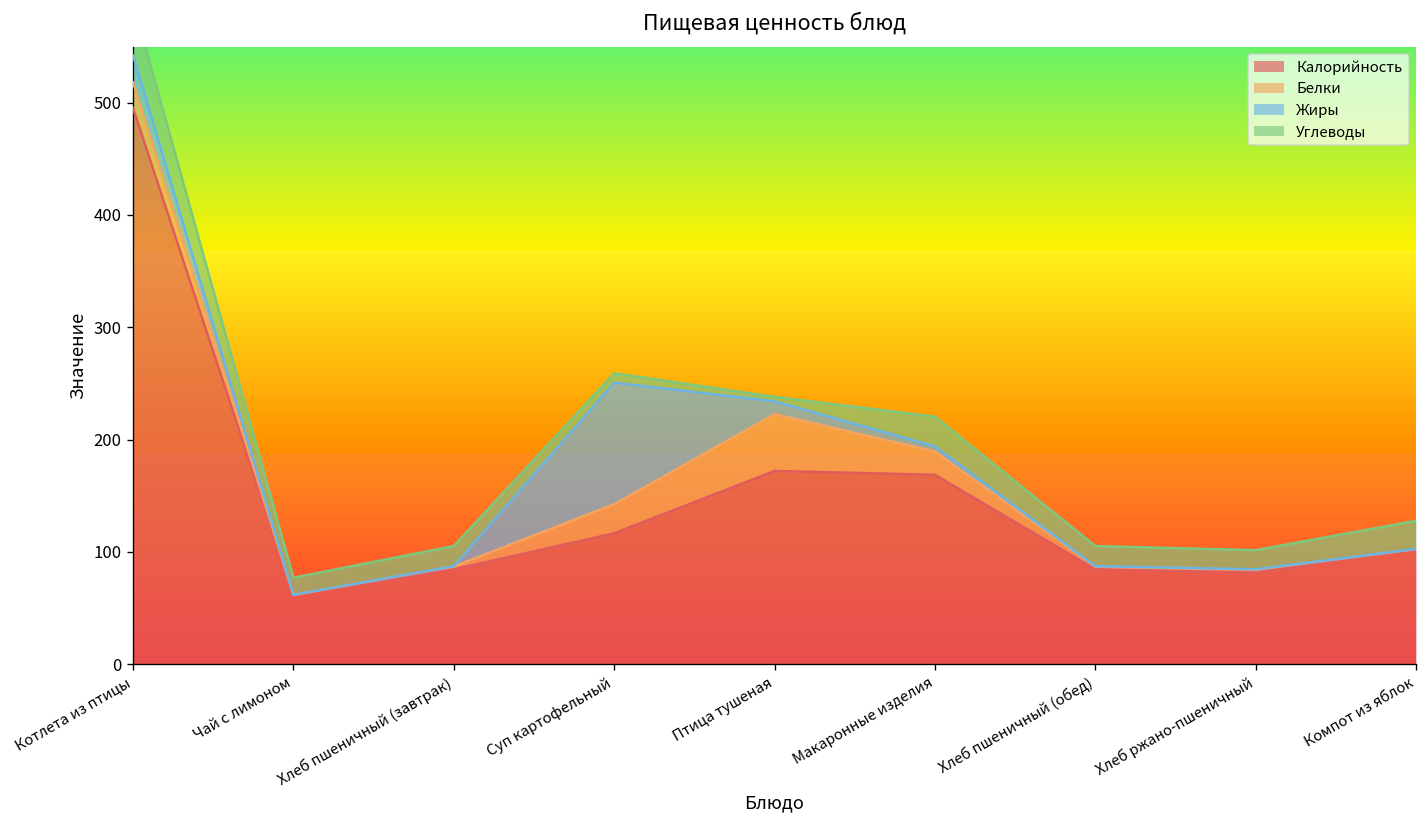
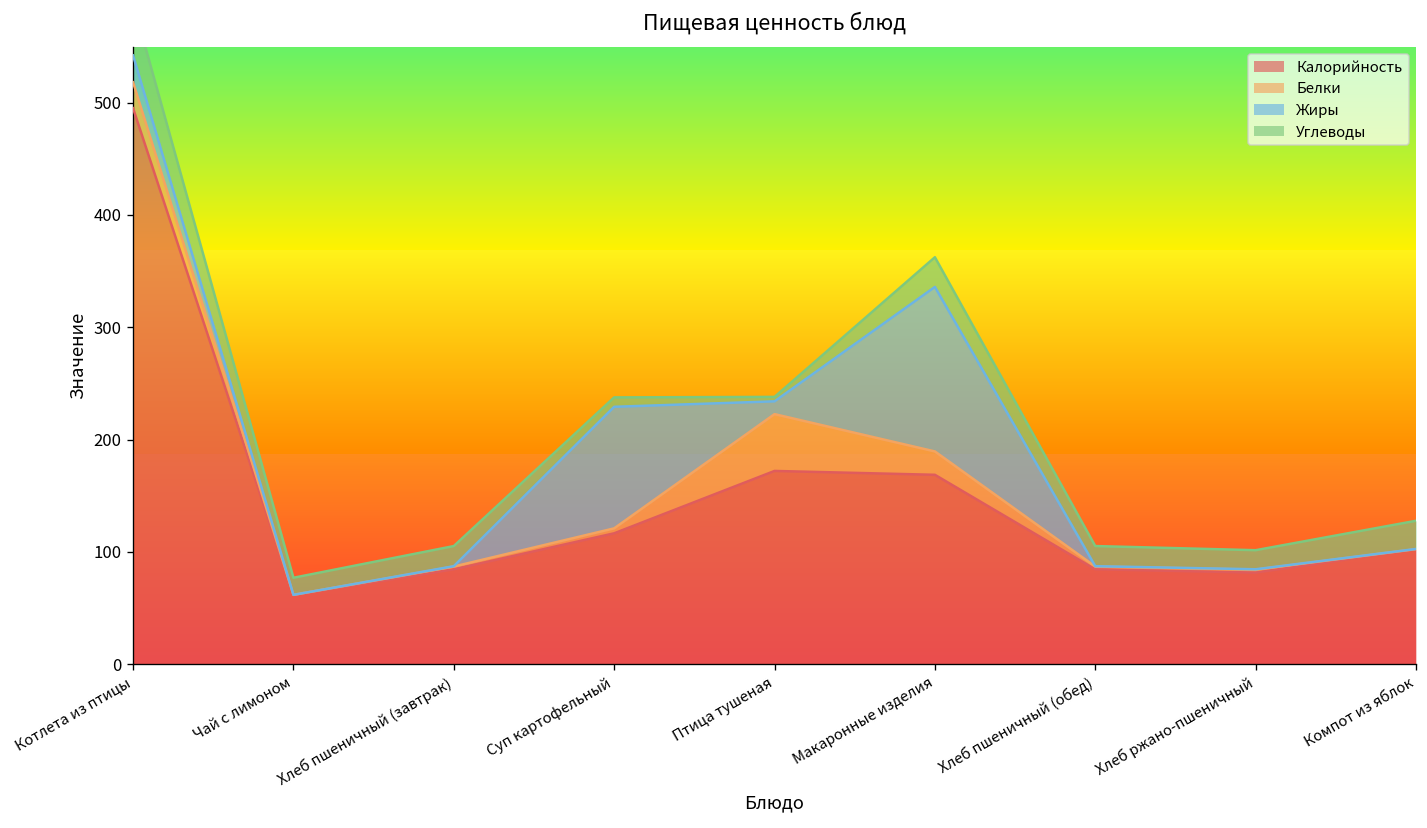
Белки, Суп картофельный: 30 -> 0
Жиры, Макаронные изделия: 0 -> 150
